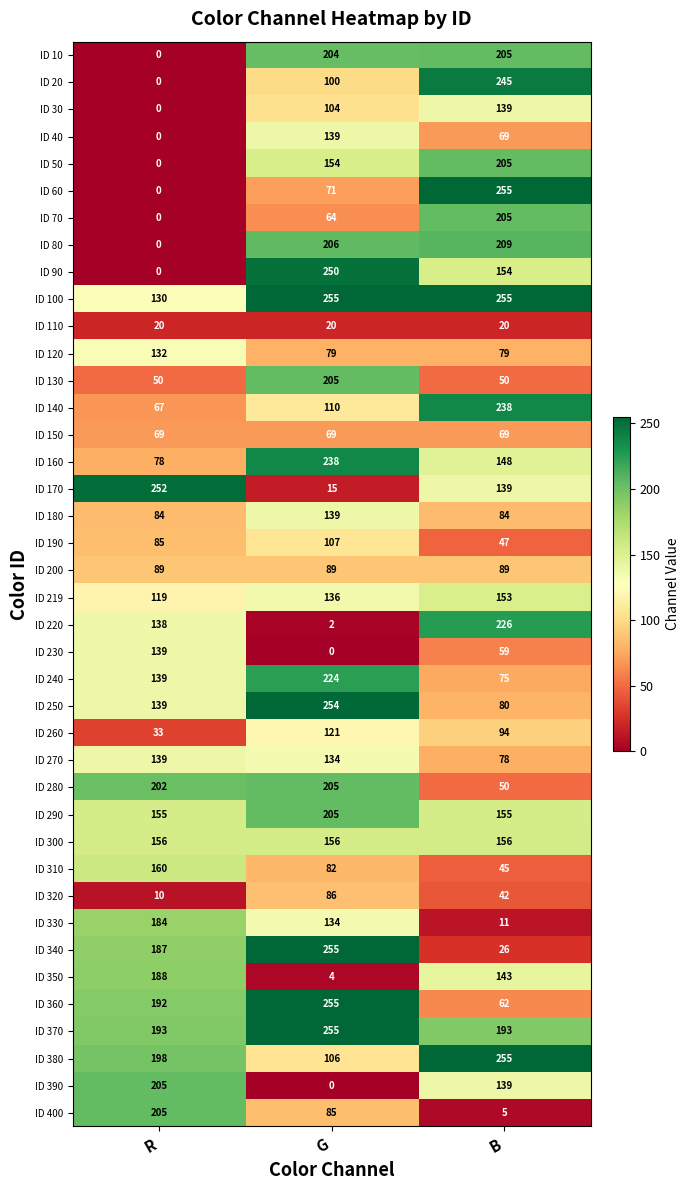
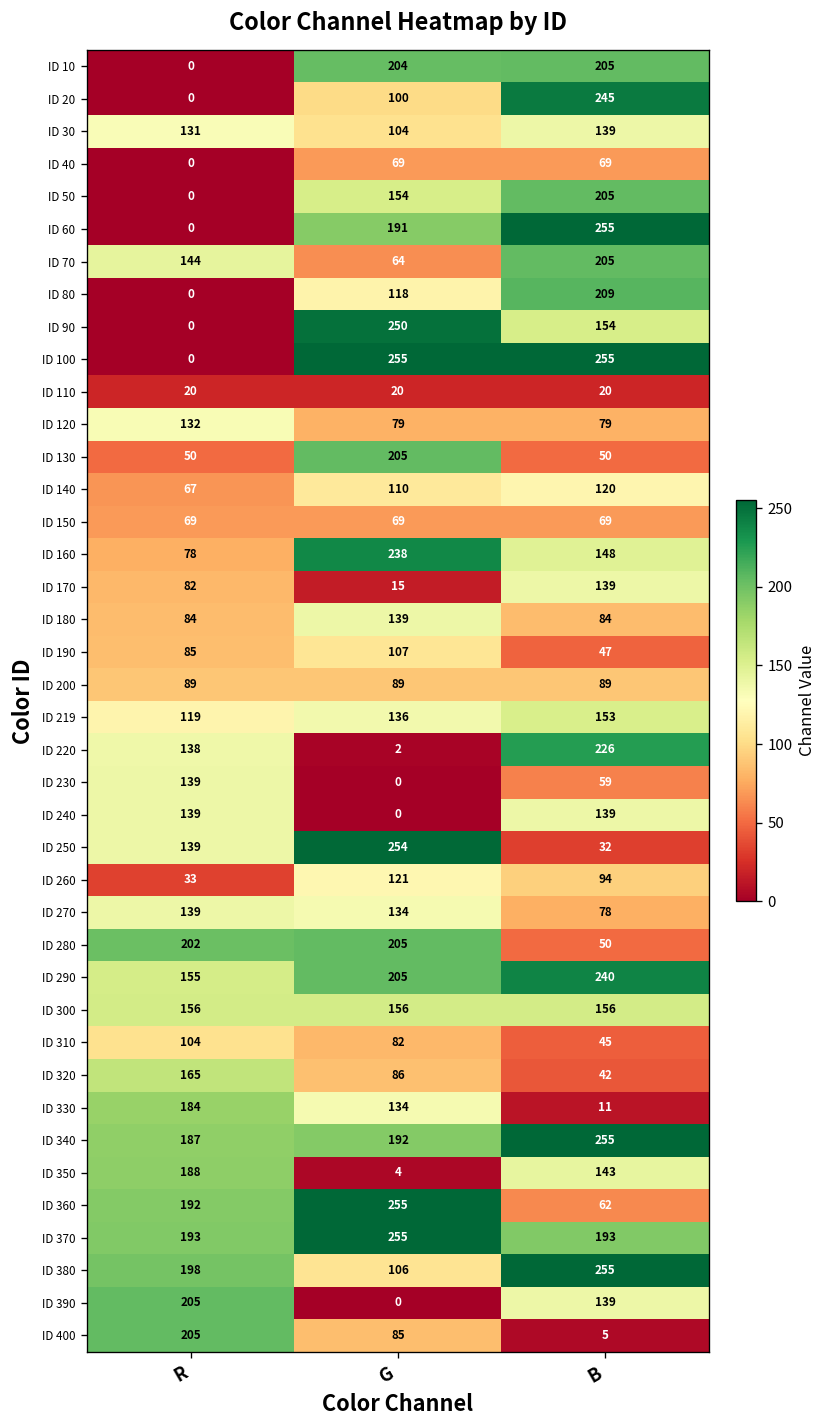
ID 30, R: 0 -> 131
ID 40, G: 139 -> 69
ID 60, G: 71 -> 191
ID 70, R: 0 -> 144
ID 80, G: 206 -> 118
ID 100, R: 130 -> 0
ID 140, B: 238 -> 120
ID 170, R: 252 -> 82
ID 240, G: 224 -> 0
ID 240, B: 75 -> 139
ID 250, B: 80 -> 32
ID 290, B: 155 -> 240
ID 310, R: 160 -> 104
ID 320, R: 10 -> 165
ID 340, G: 255 -> 192
ID 340, B: 26 -> 255
